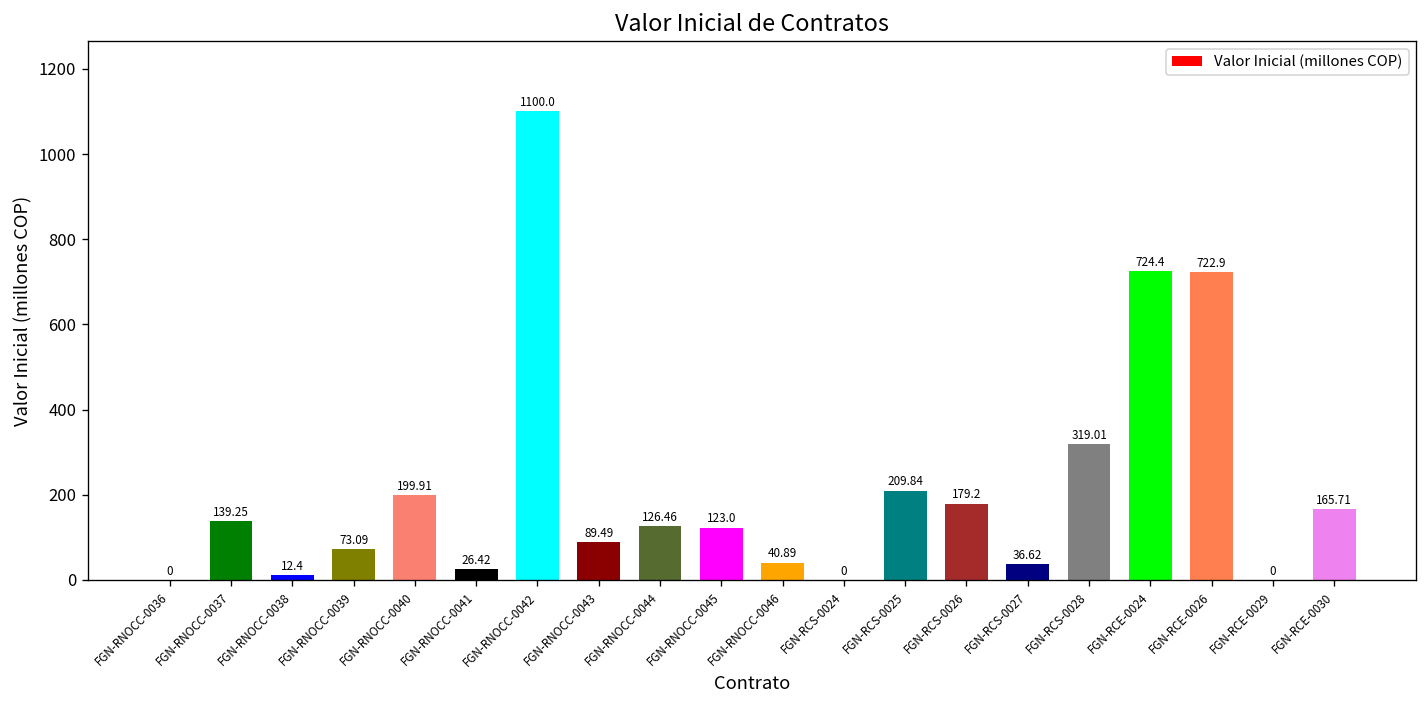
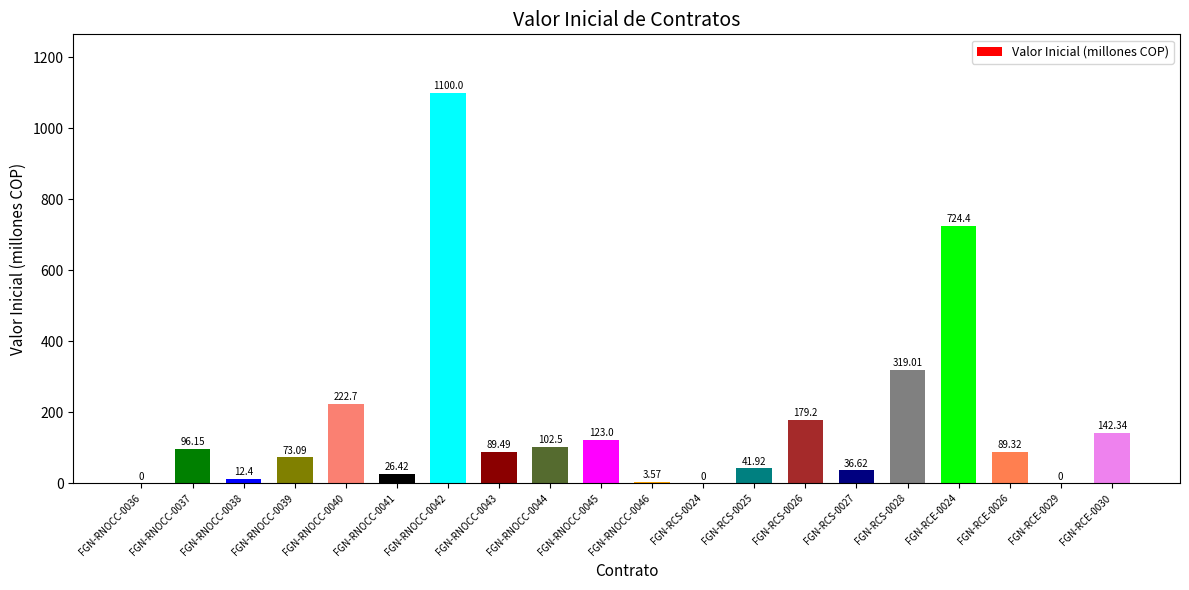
FGN-RNOCC-0037: 139.25 -> 96.15
FGN-RNOCC-0040: 199.91 -> 222.7
FGN-RNOCC-0044: 126.46 -> 102.5
FGN-RNOCC-0046: 40.89 -> 3.57
FGN-RCS-0025: 209.84 -> 41.92
FGN-RCE-0026: 722.9 -> 89.32
FGN-RCE-0030: 165.71 -> 142.34
